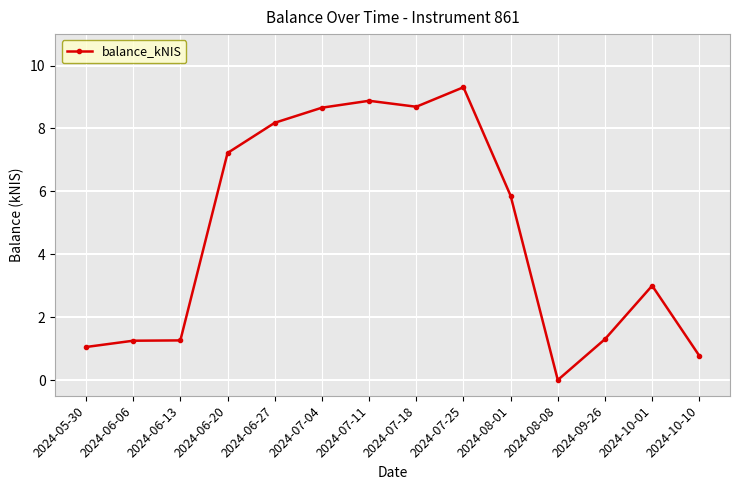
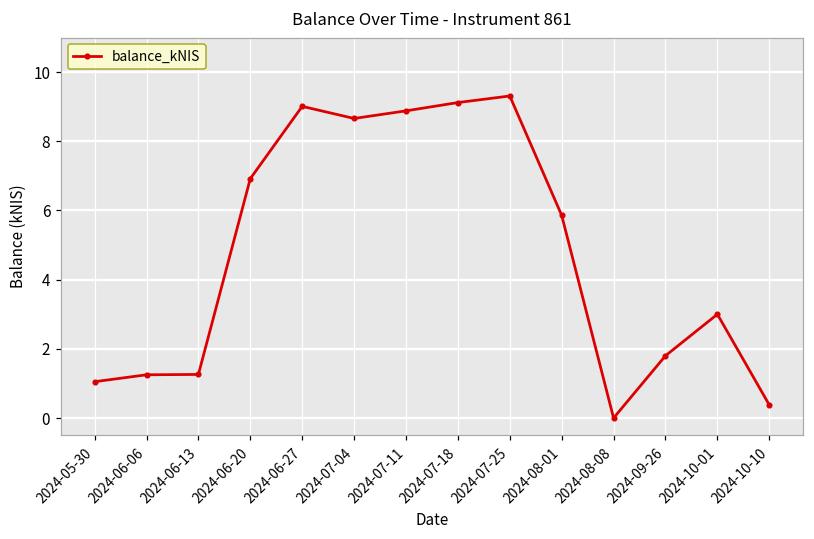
2024-06-20: 7.2 -> 6.9
2024-06-27: 8.2 -> 9.0
2024-07-18: 8.7 -> 9.1
2024-09-26: 1.3 -> 1.8
2024-10-10: 0.8 -> 0.4
